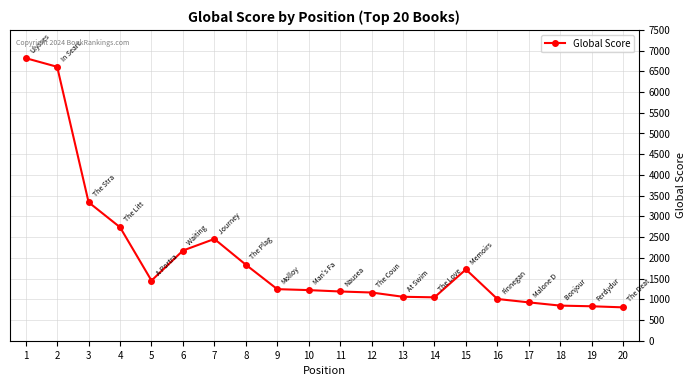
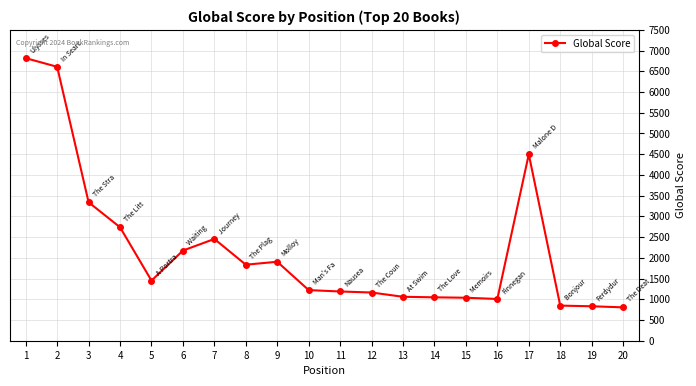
9: 1200 -> 1900
15: 1700 -> 1000
17: 900 -> 4500
